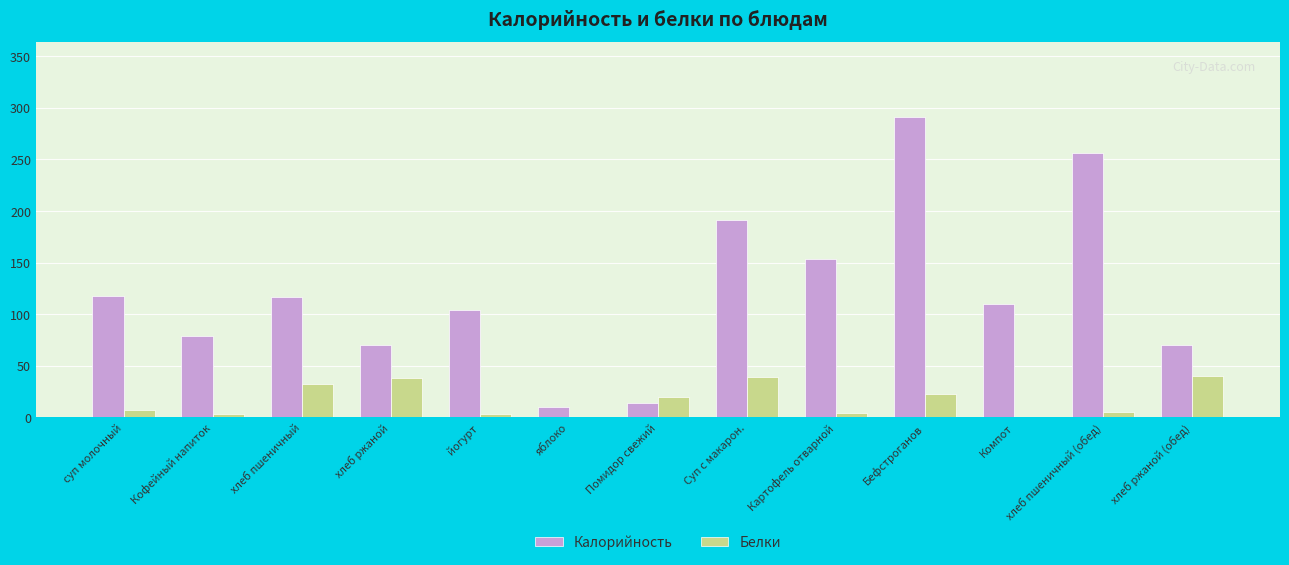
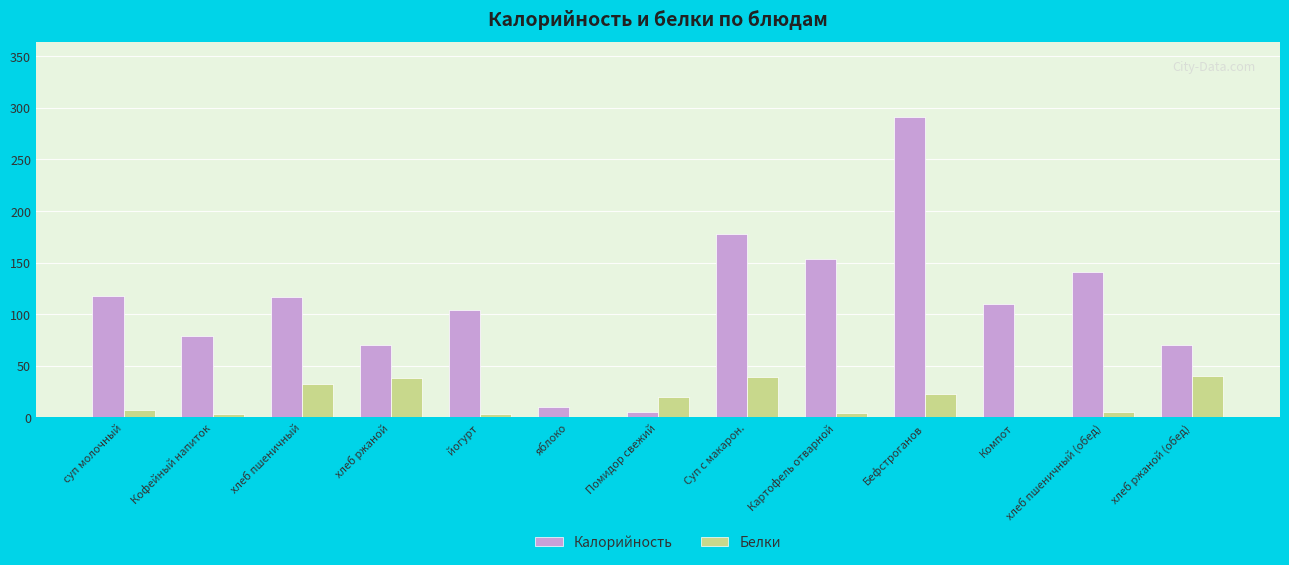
Калорийность, Помидор свежий: 14 -> 5
Калорийность, Суп с макарон.: 191 -> 178
Калорийность, хлеб пшеничный (обед): 256 -> 141
